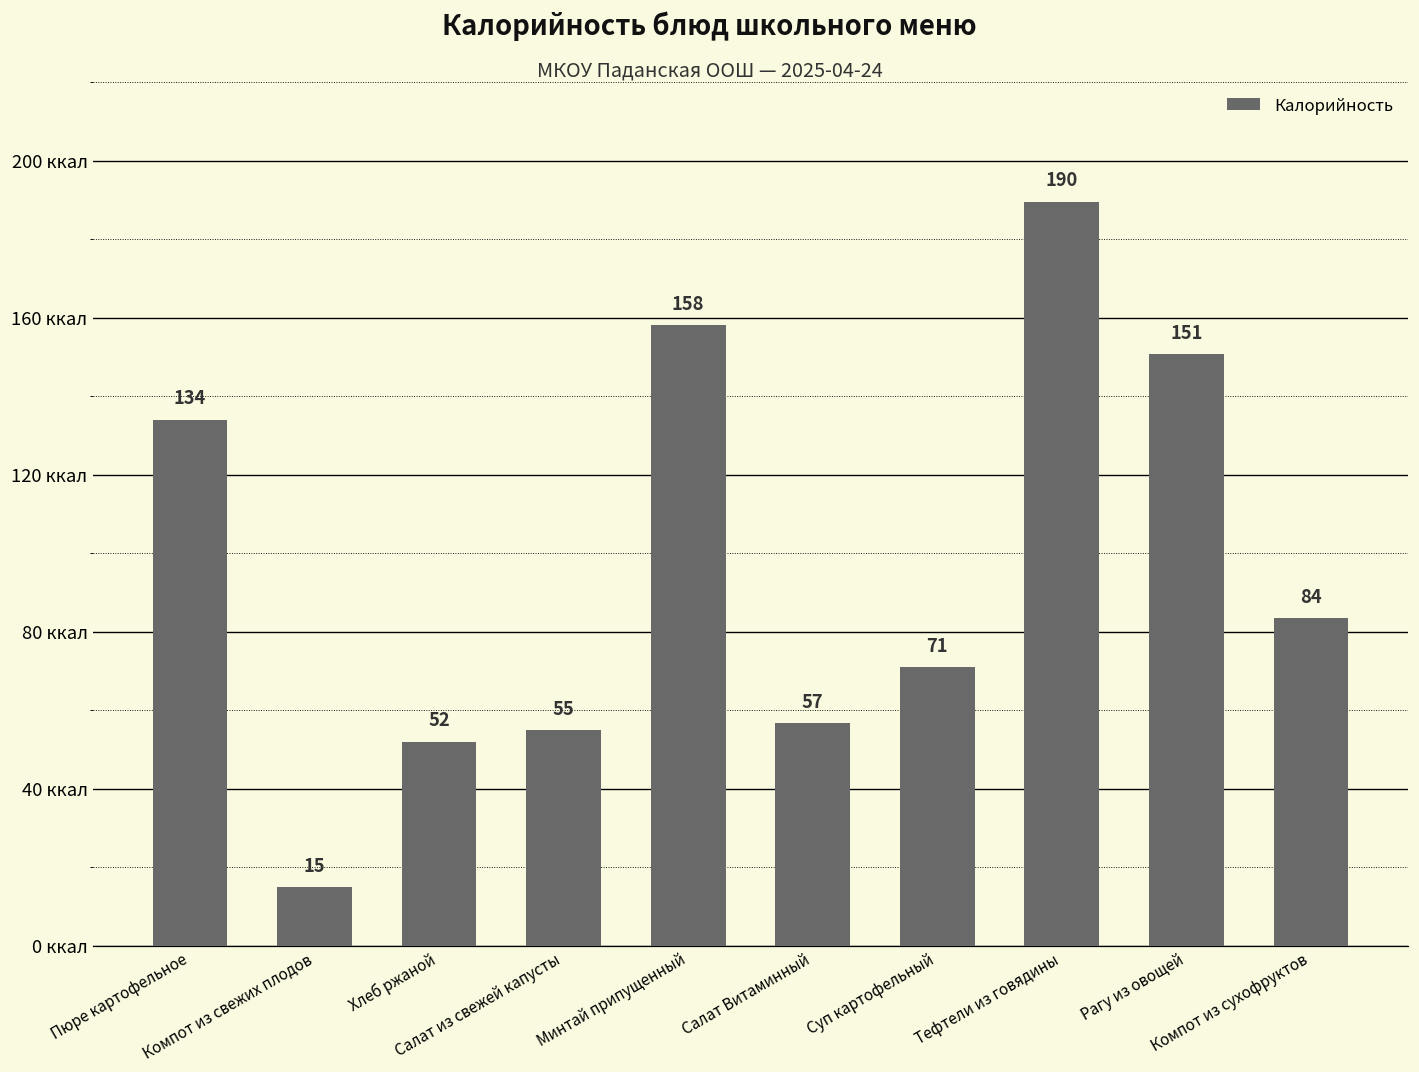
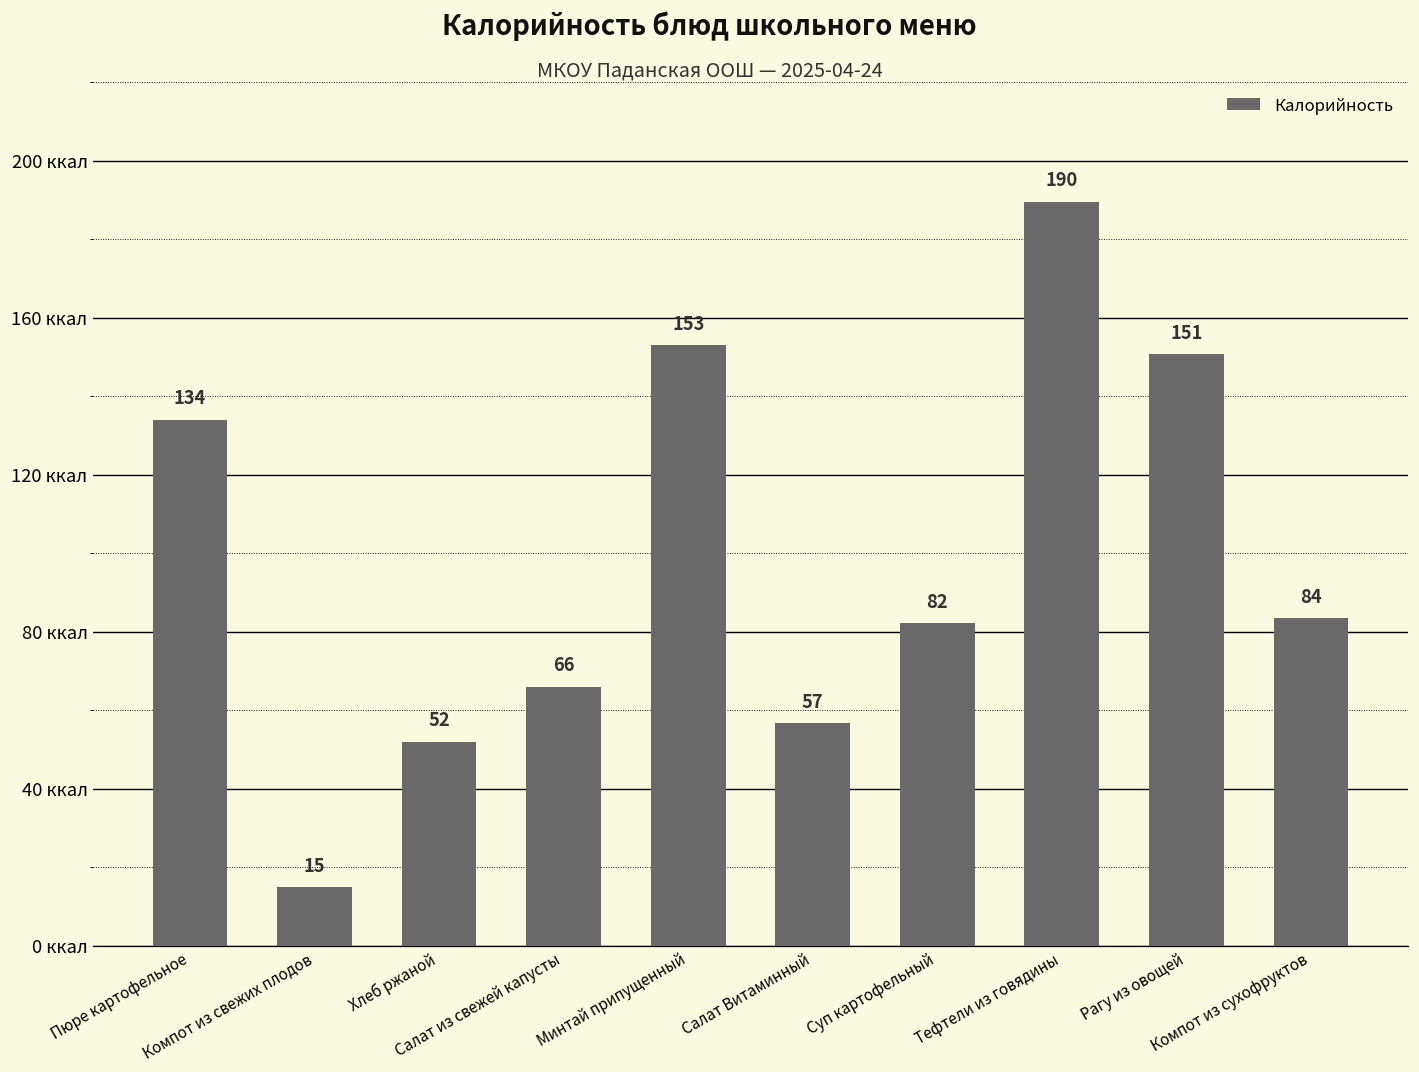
Салат из свежей капусты: 55 -> 66
Минтай припущенный: 158 -> 153
Суп картофельный: 71 -> 82
